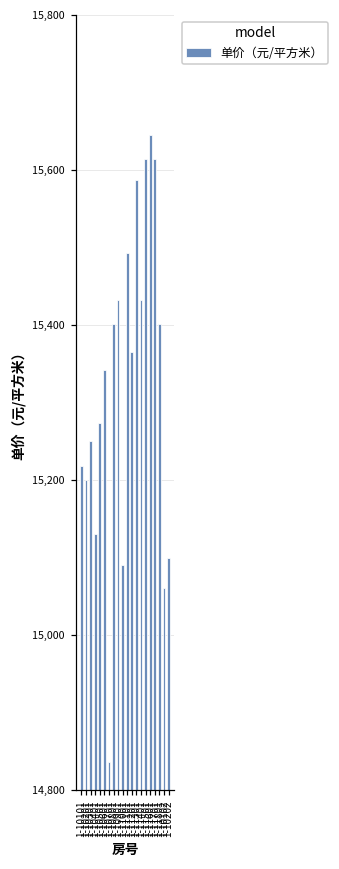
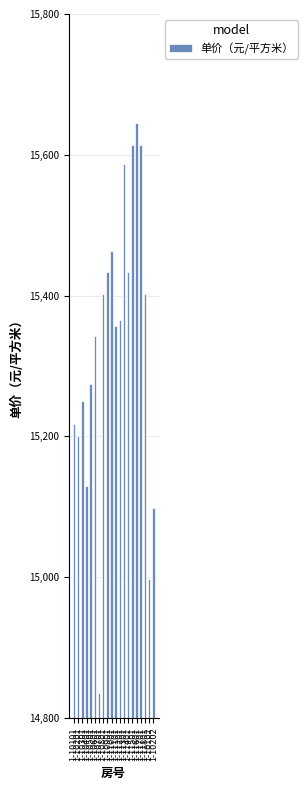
1-11001: 15,090 -> 15,460
1-11101: 15,490 -> 15,360
1-10102: 15,060 -> 15,000
